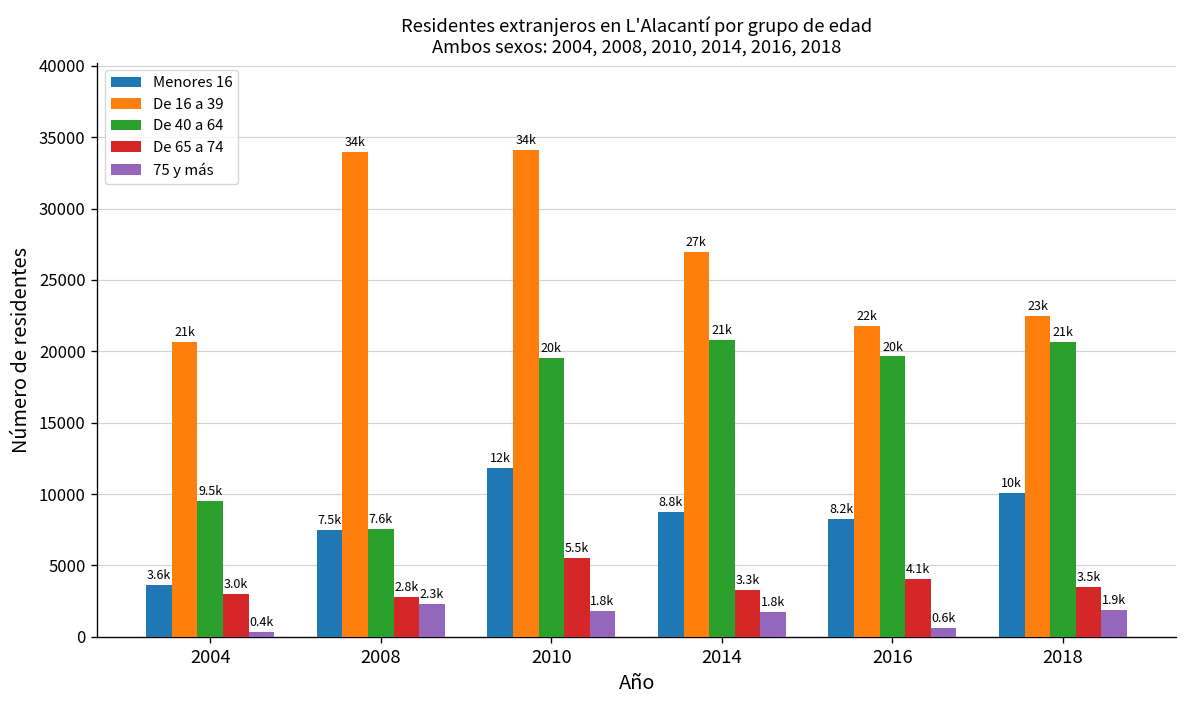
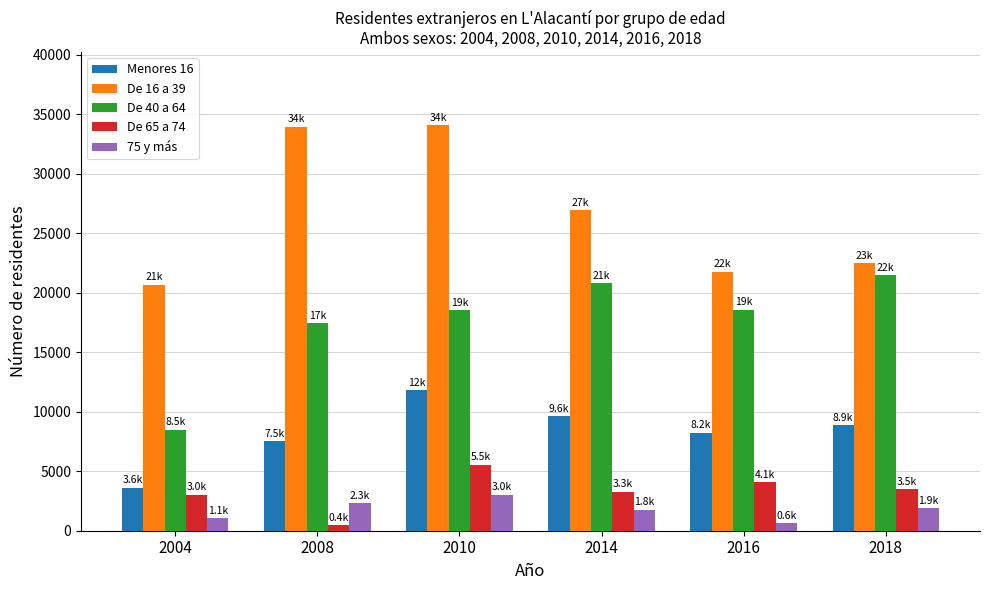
De 40 a 64, 2004: 9.5k -> 8.5k
75 y más, 2004: 0.4k -> 1.1k
De 40 a 64, 2008: 7.6k -> 17k
De 65 a 74, 2008: 2.8k -> 0.4k
De 40 a 64, 2010: 20k -> 19k
75 y más, 2010: 1.8k -> 3.0k
Menores 16, 2014: 8.8k -> 9.6k
De 40 a 64, 2016: 20k -> 19k
Menores 16, 2018: 10k -> 8.9k
De 40 a 64, 2018: 21k -> 22k
